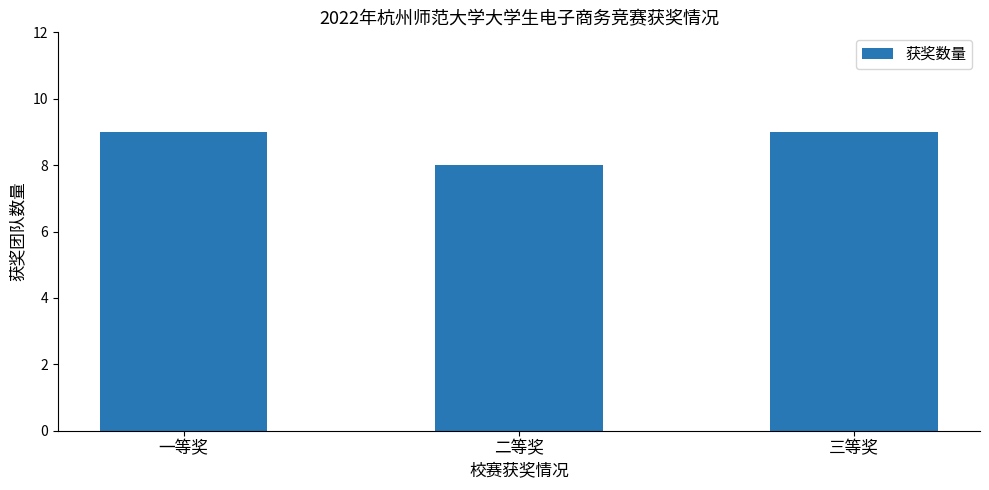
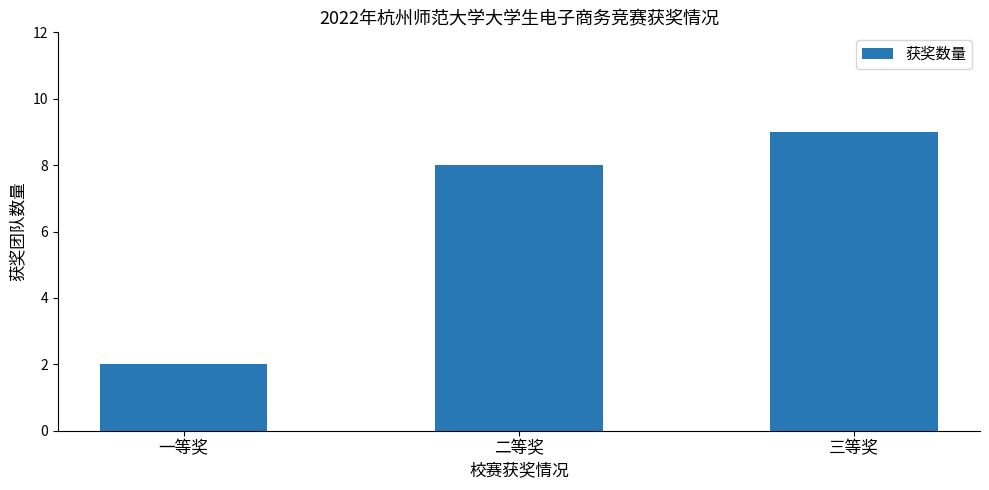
一等奖: 9 -> 2
